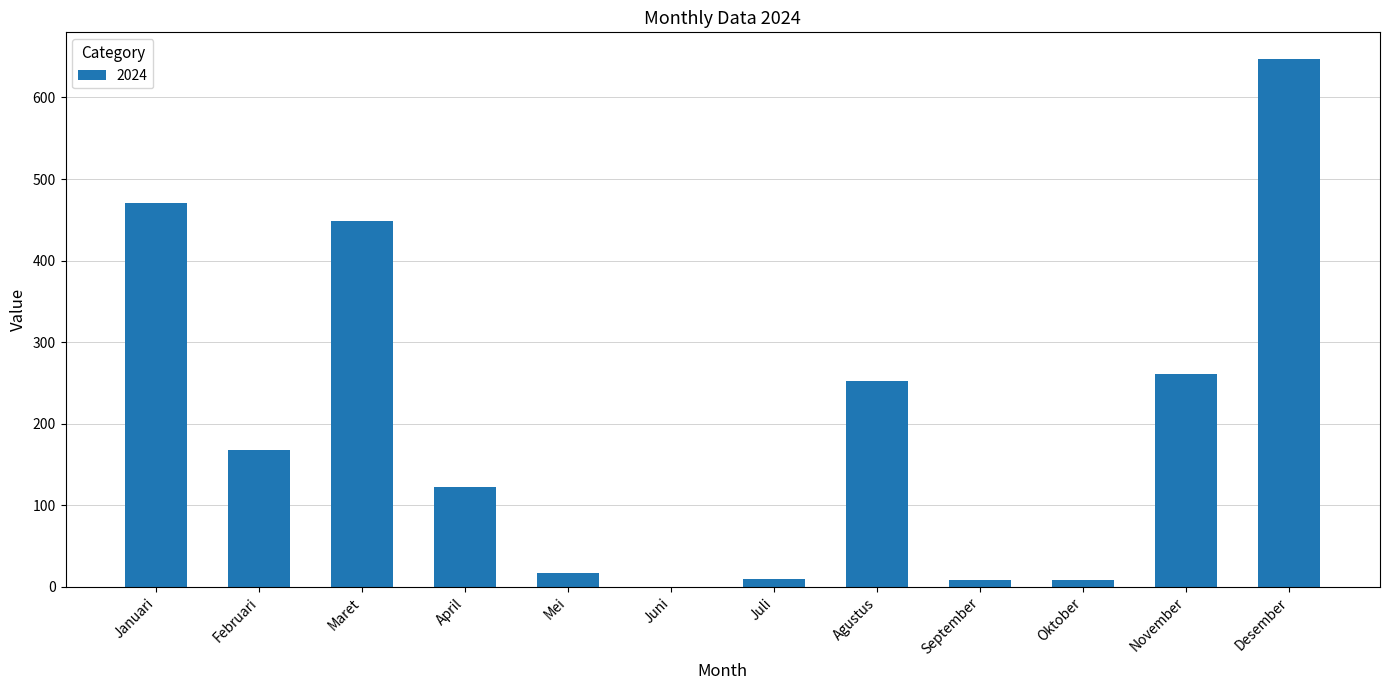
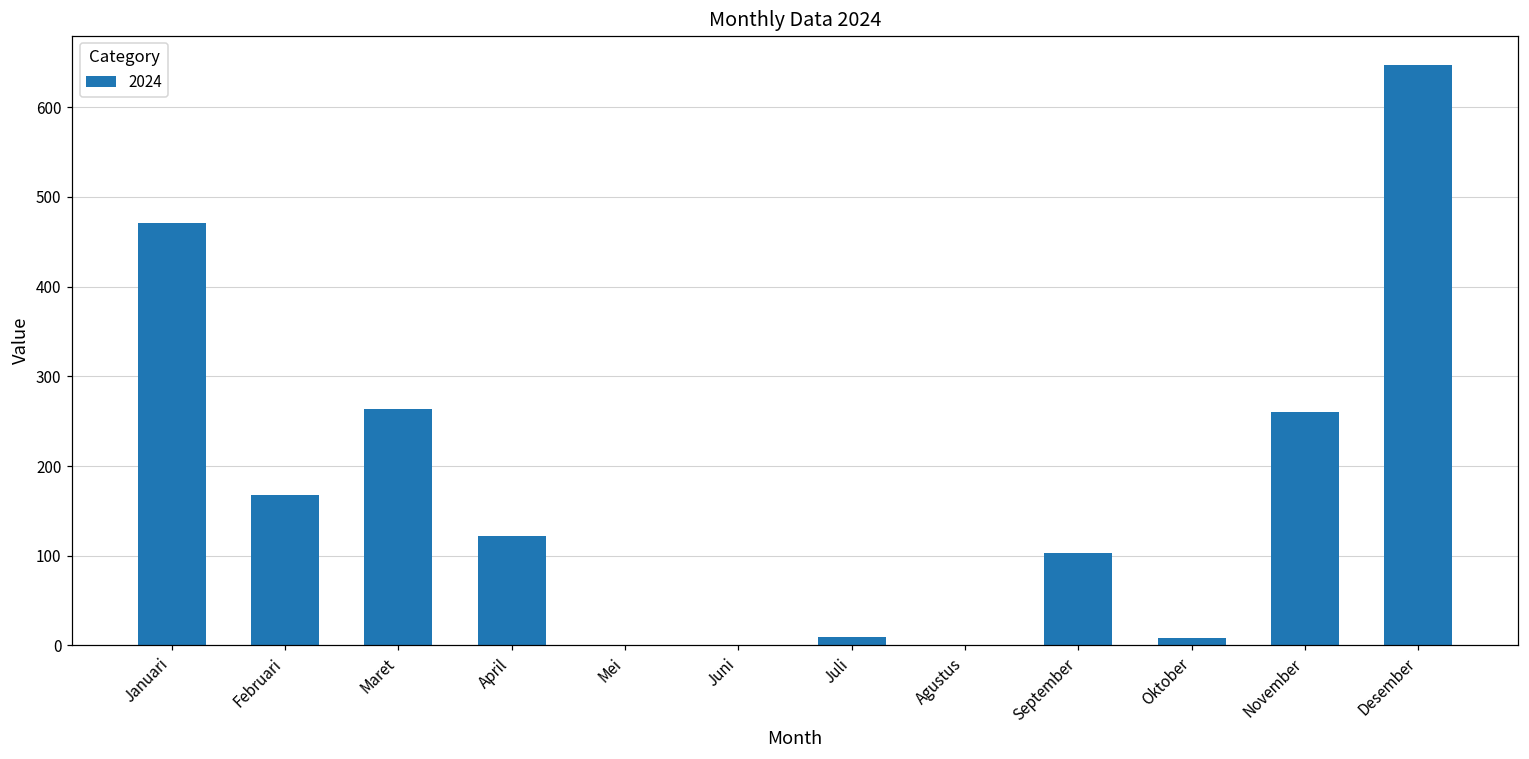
Maret: 450 -> 260
Mei: 20 -> 0
Agustus: 250 -> 0
September: 10 -> 100
